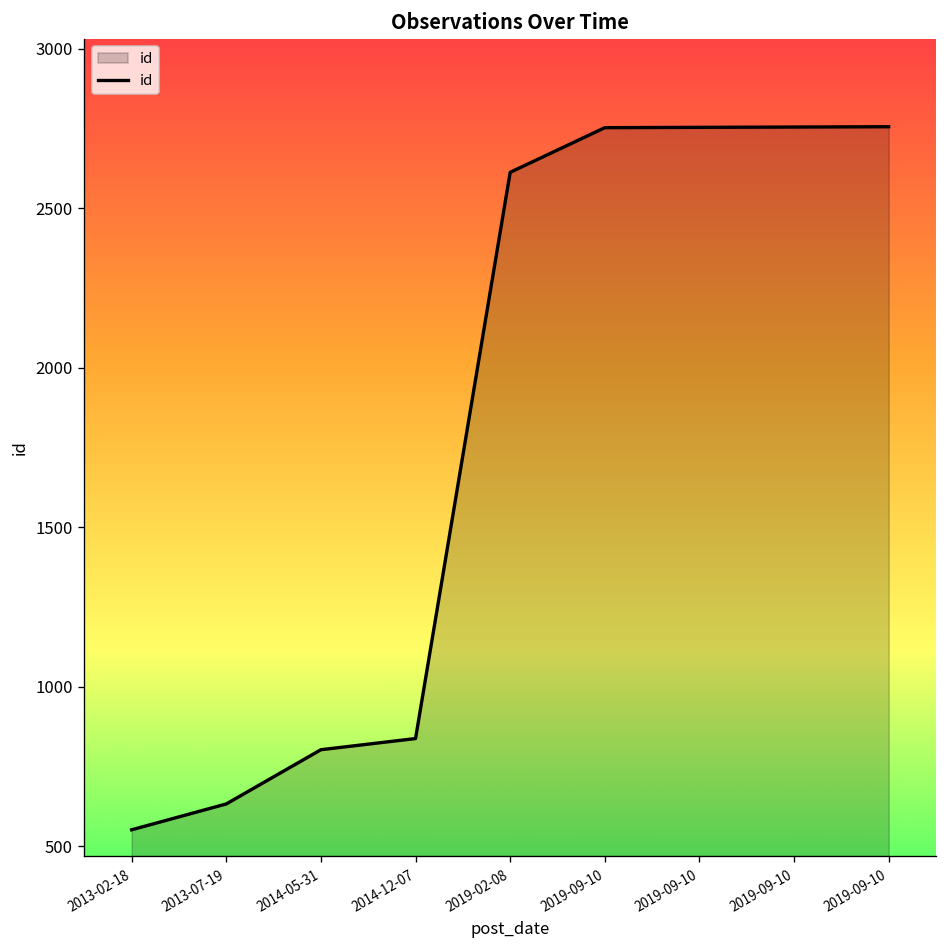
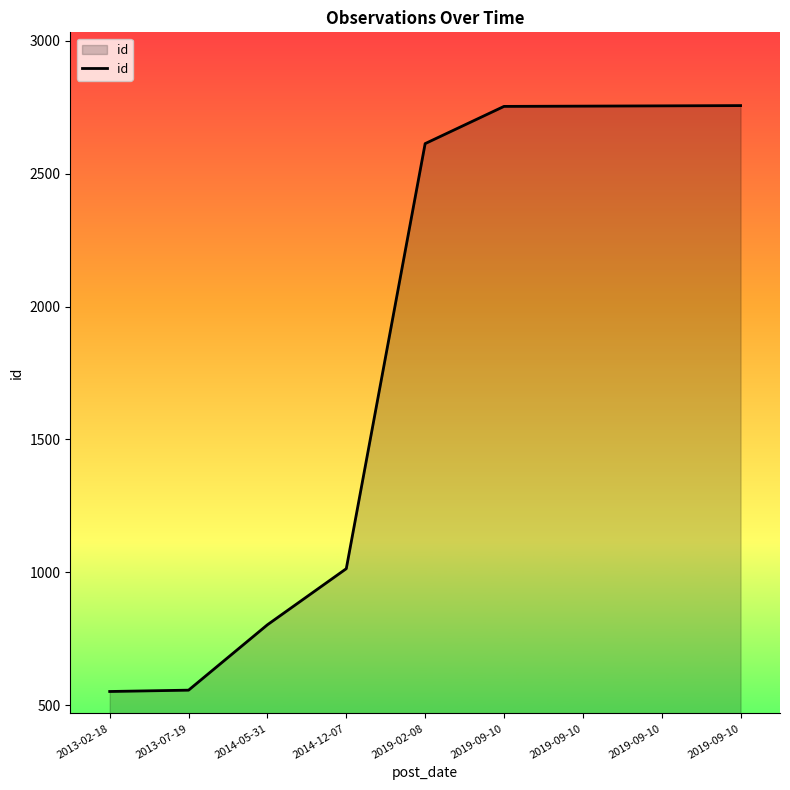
2013-07-19: 630 -> 560
2014-12-07: 840 -> 1010
